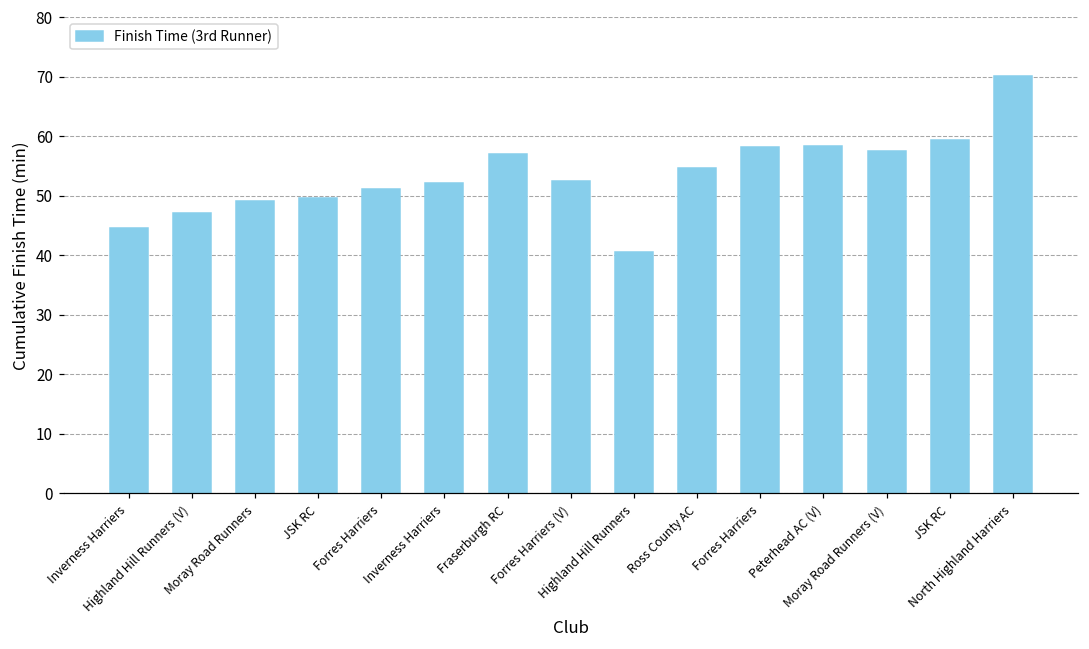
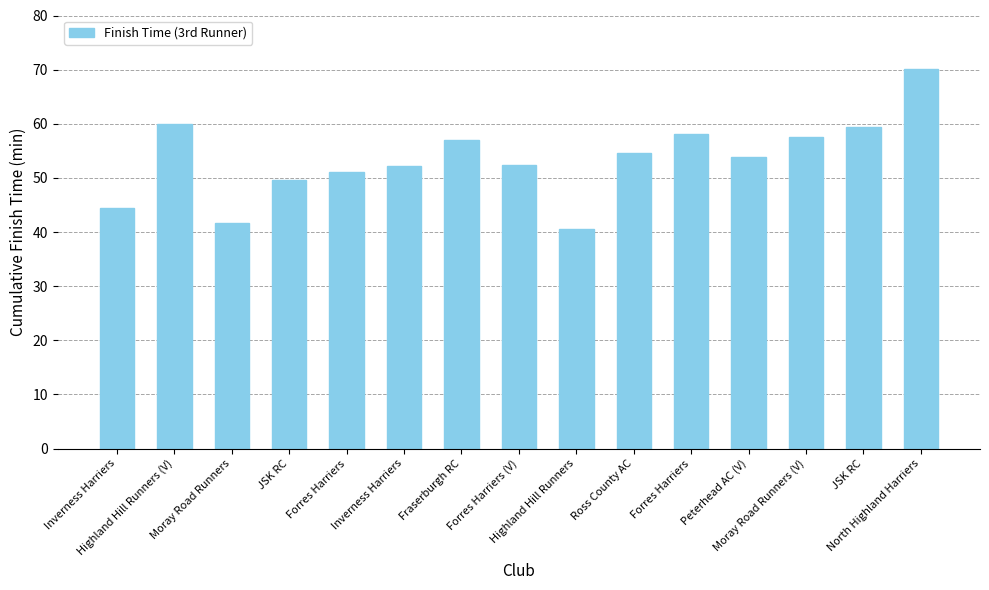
Highland Hill Runners (V): 47 -> 60
Moray Road Runners: 49 -> 42
Peterhead AC (V): 58 -> 54
